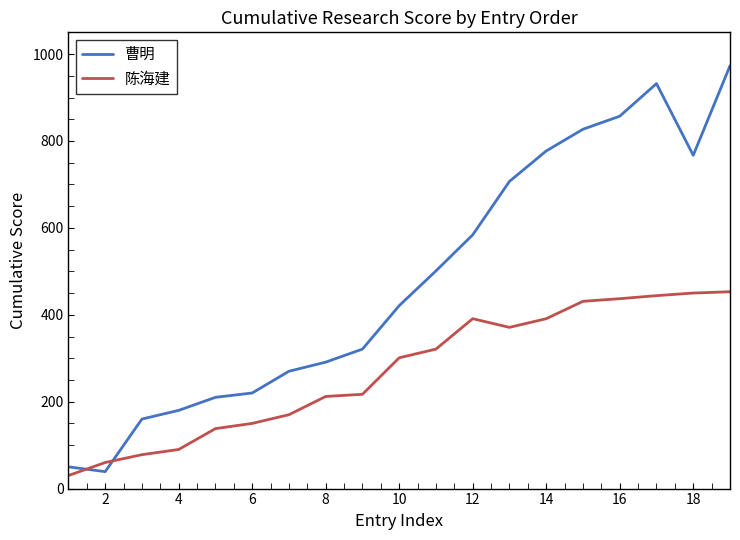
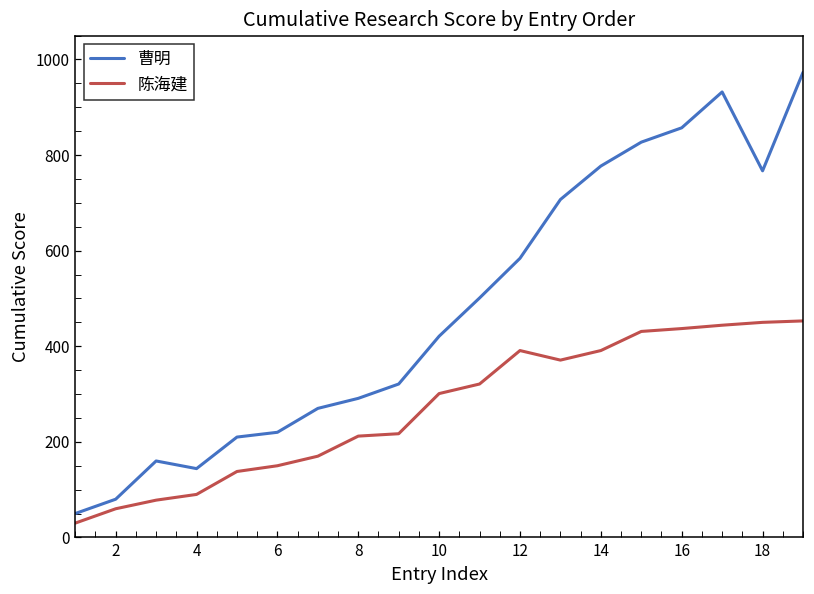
曹明, 2: 40 -> 80
曹明, 4: 180 -> 140
